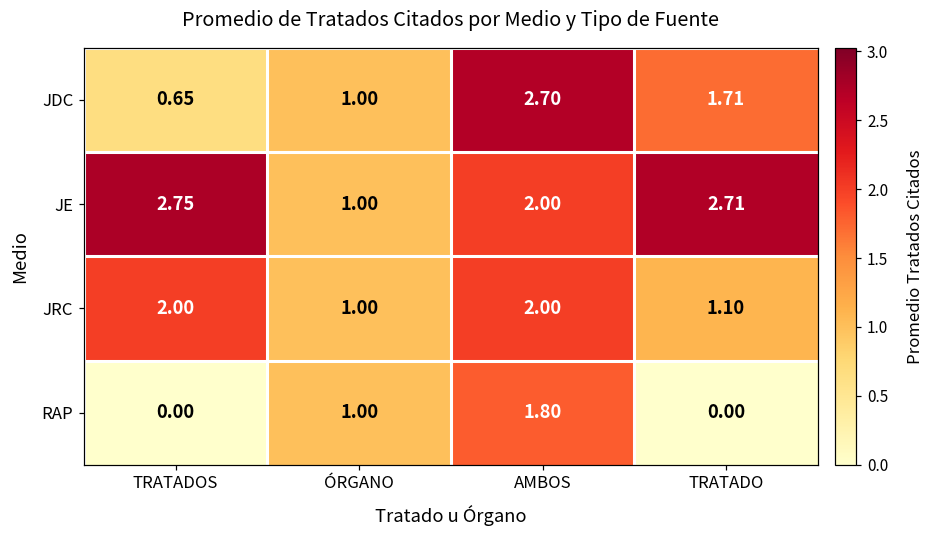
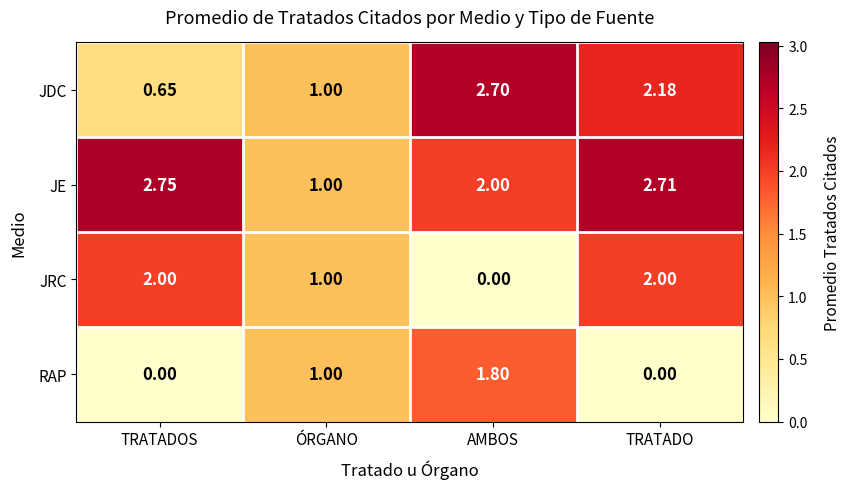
JDC, TRATADO: 1.71 -> 2.18
JRC, AMBOS: 2.00 -> 0.00
JRC, TRATADO: 1.10 -> 2.00
